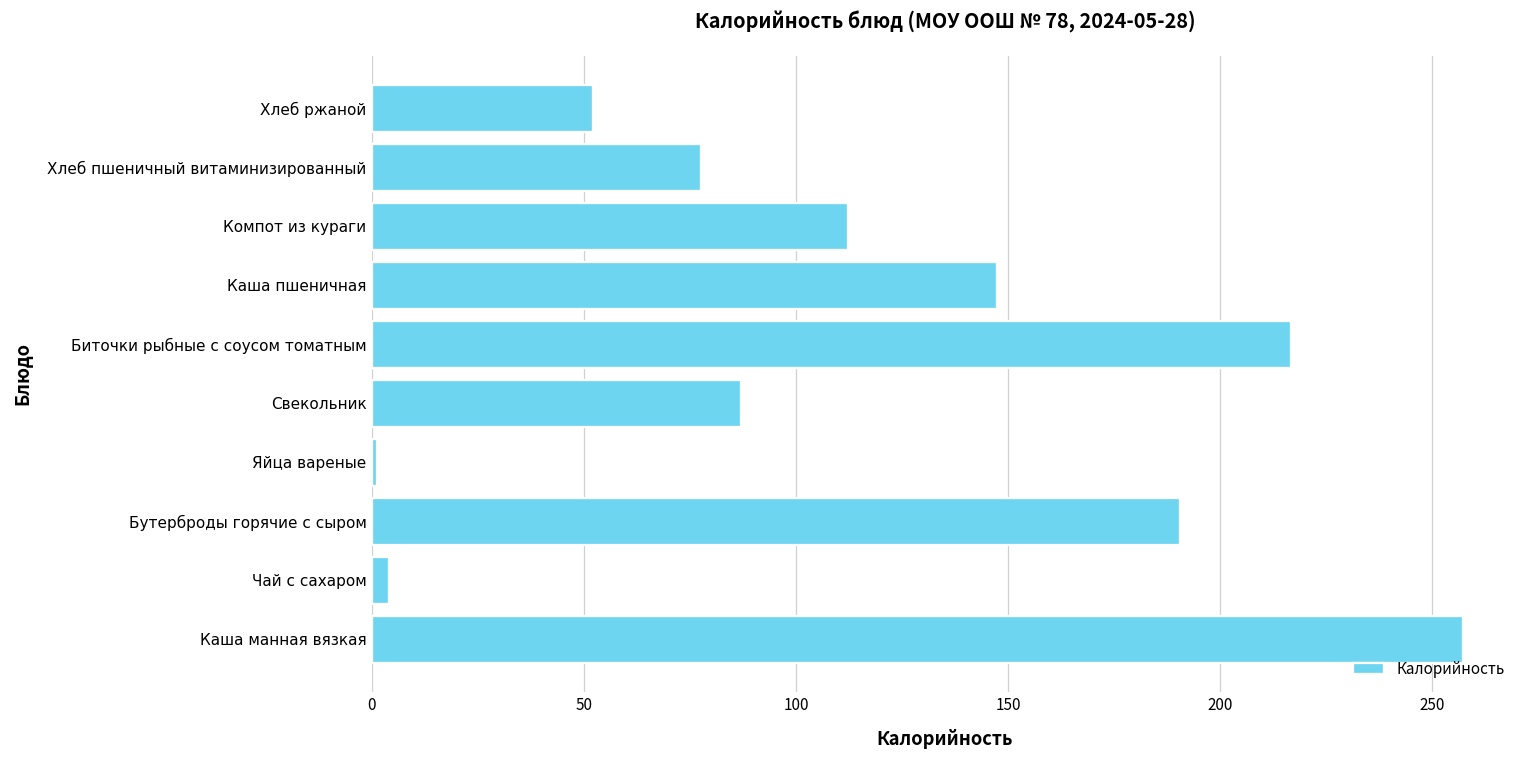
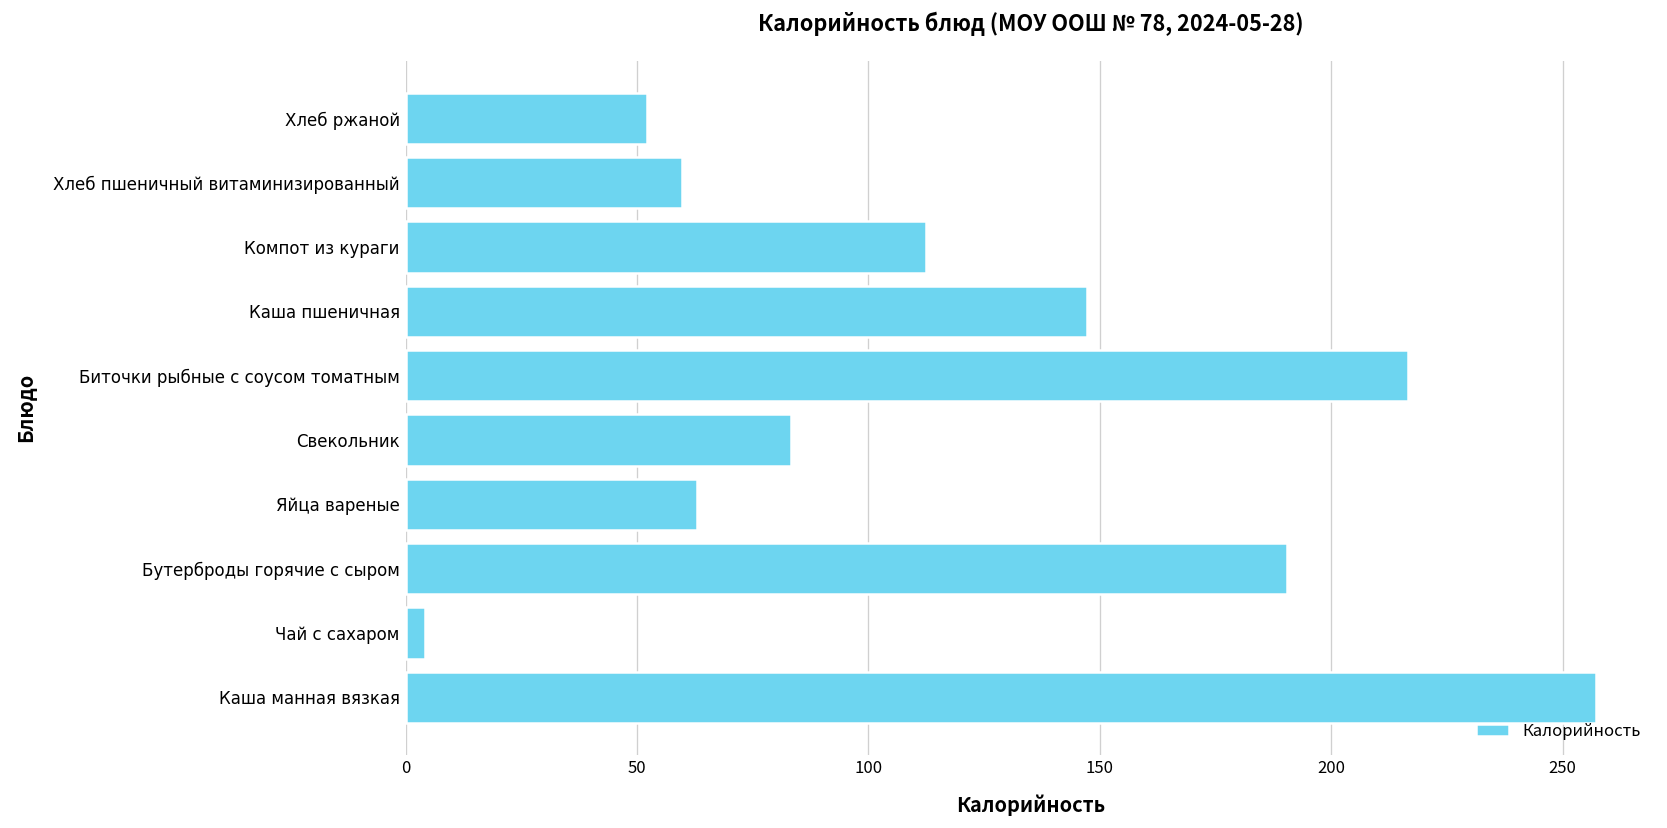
Хлеб пшеничный витаминизированный: 78 -> 60
Свекольник: 87 -> 83
Яйца вареные: 1 -> 63
